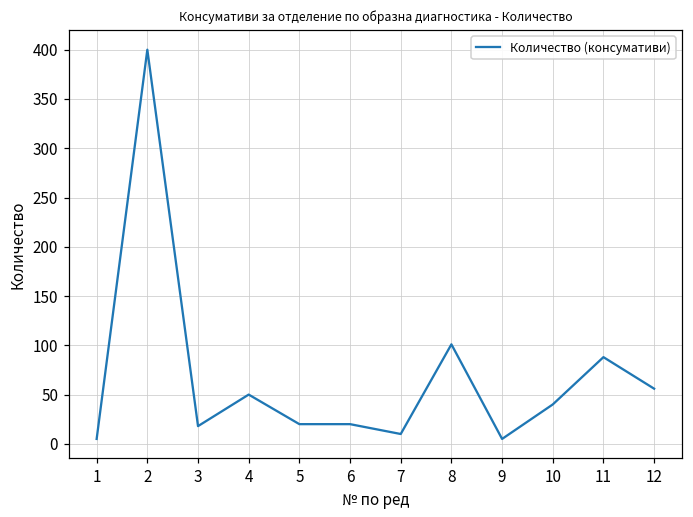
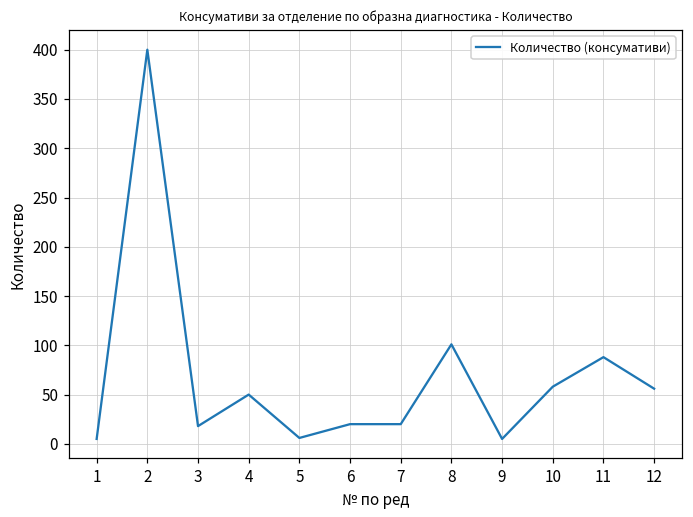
5: 20 -> 10
7: 10 -> 20
10: 40 -> 60
